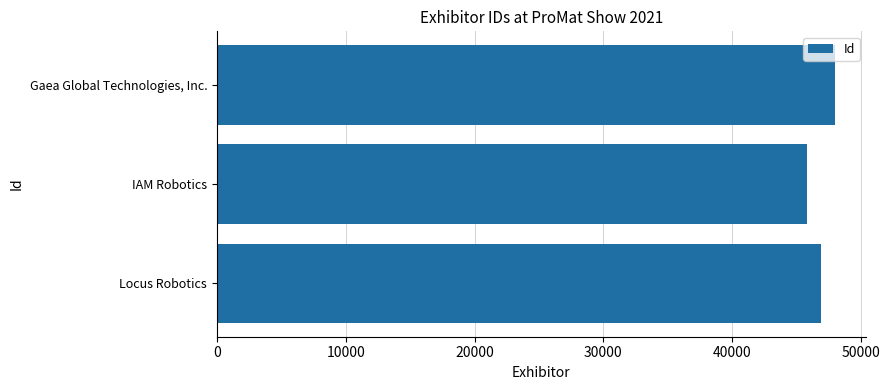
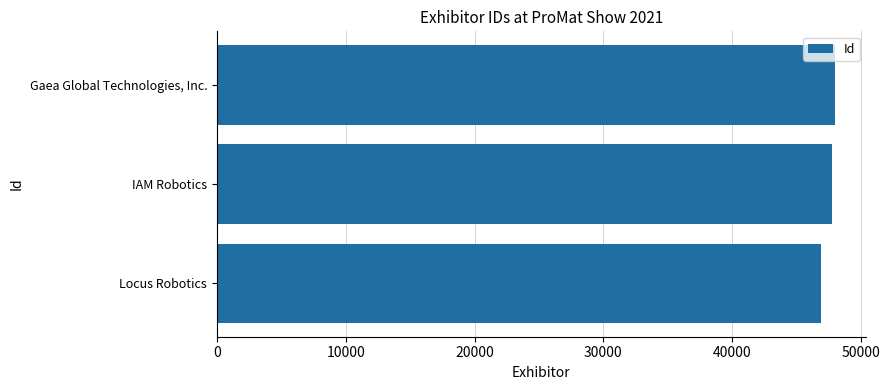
IAM Robotics: 45800 -> 47700
